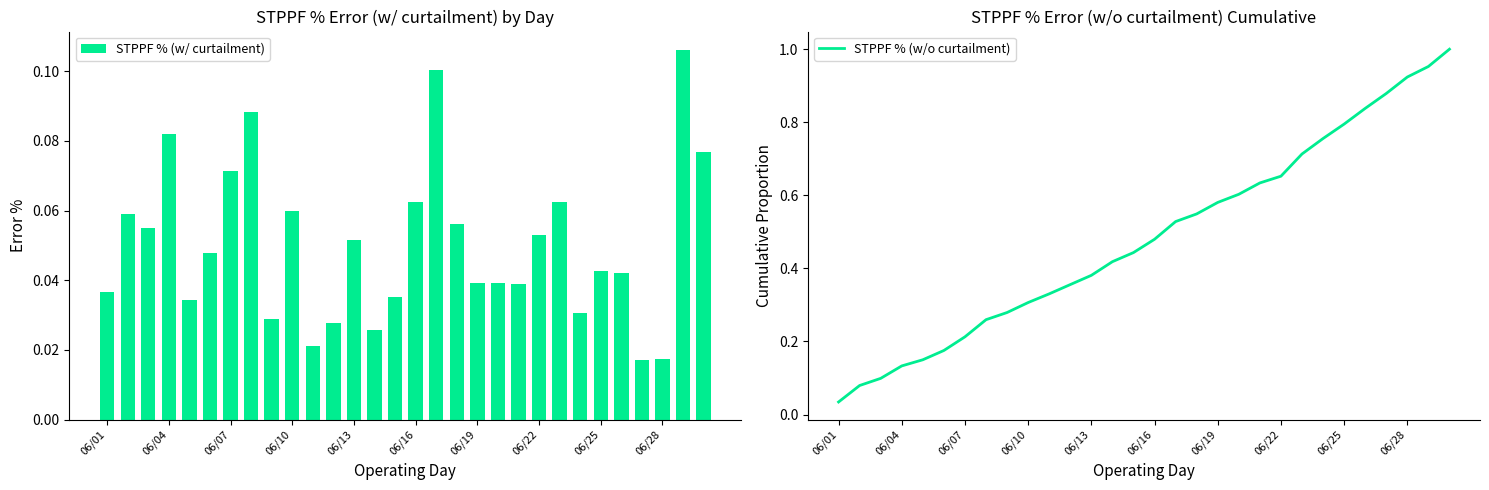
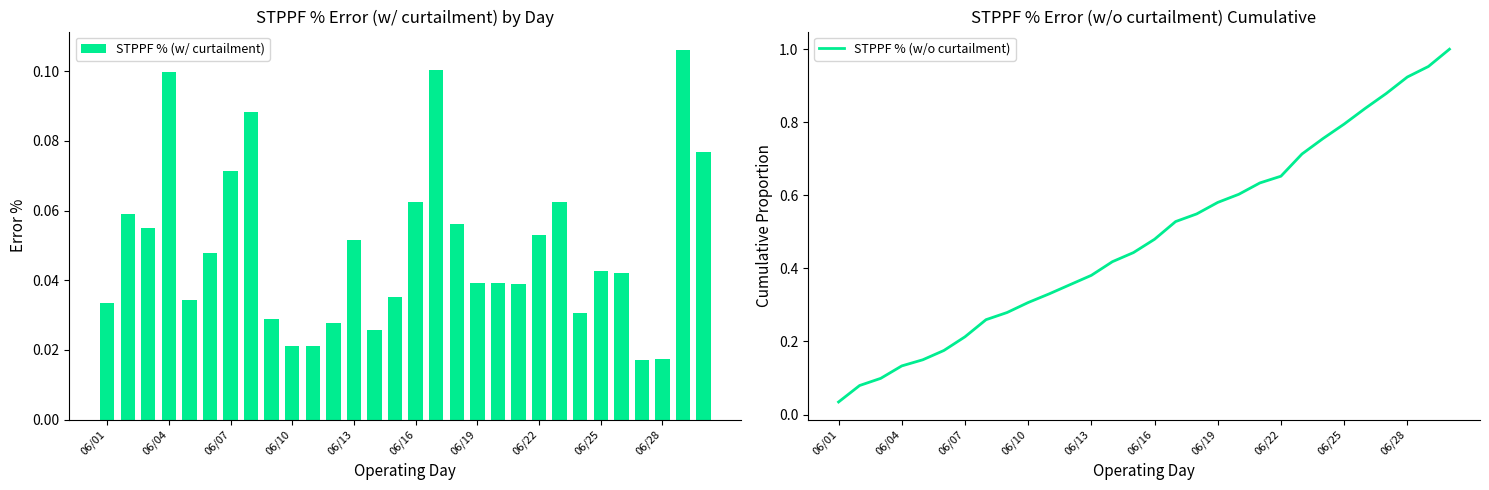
STPPF % Error (w/ curtailment) by Day, 06/01: 0.037 -> 0.033
STPPF % Error (w/ curtailment) by Day, 06/04: 0.082 -> 0.100
STPPF % Error (w/ curtailment) by Day, 06/10: 0.060 -> 0.021
